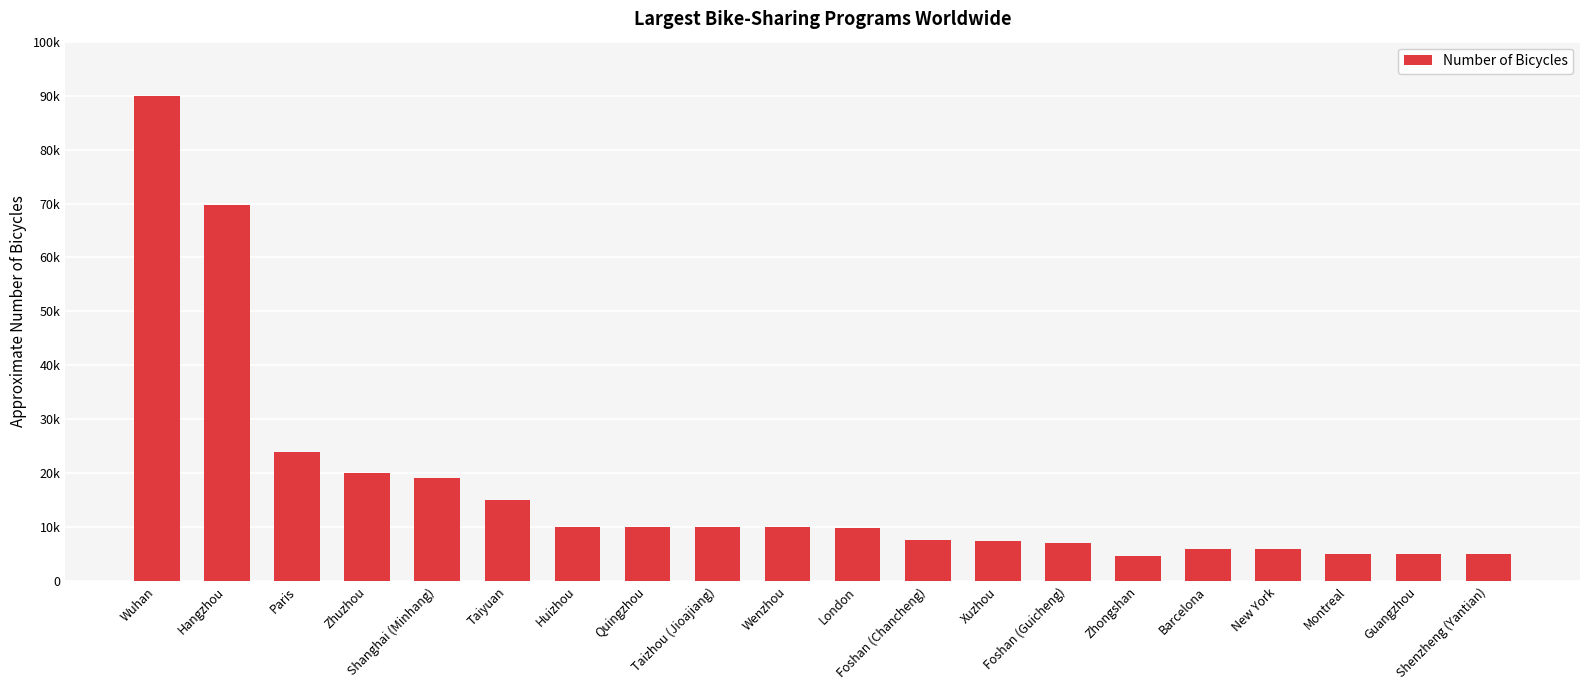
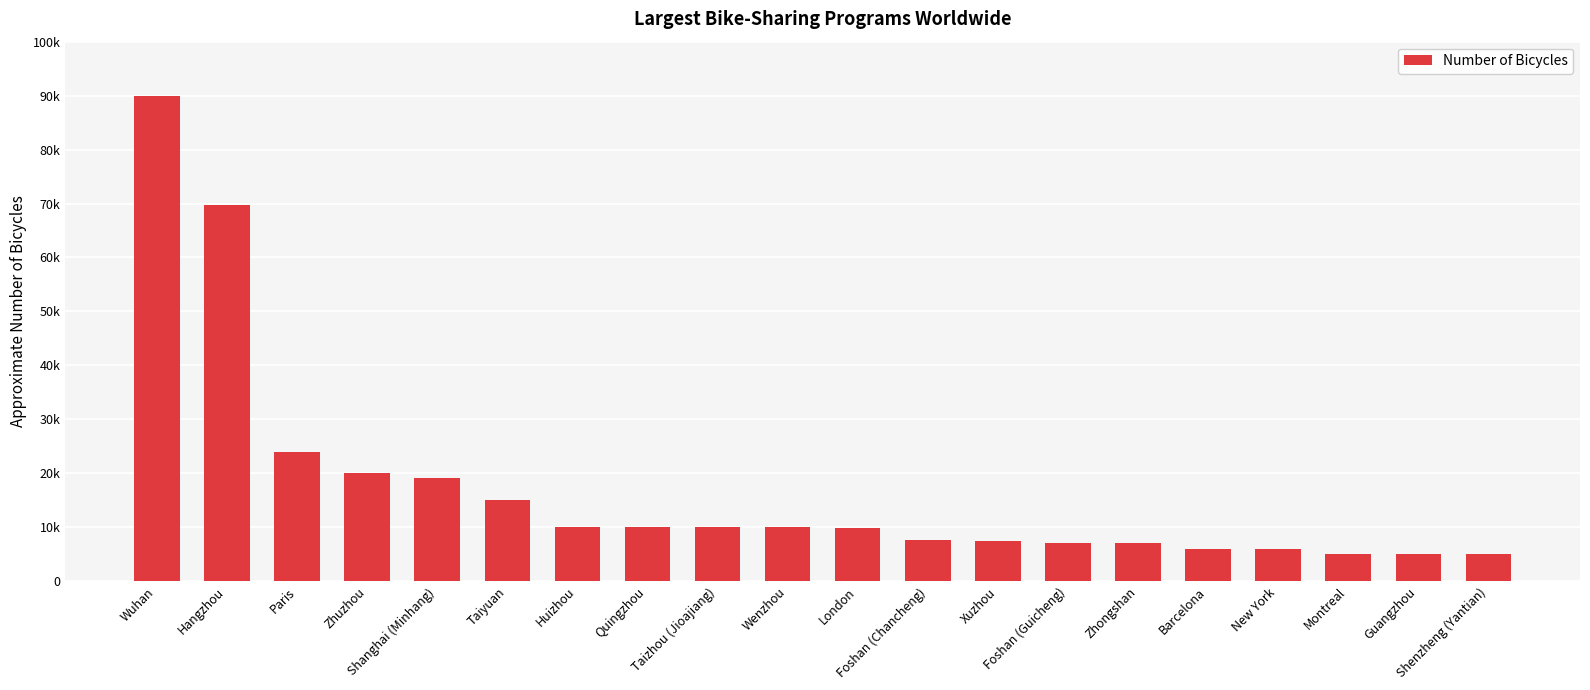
Zhongshan: 5000 -> 7000
